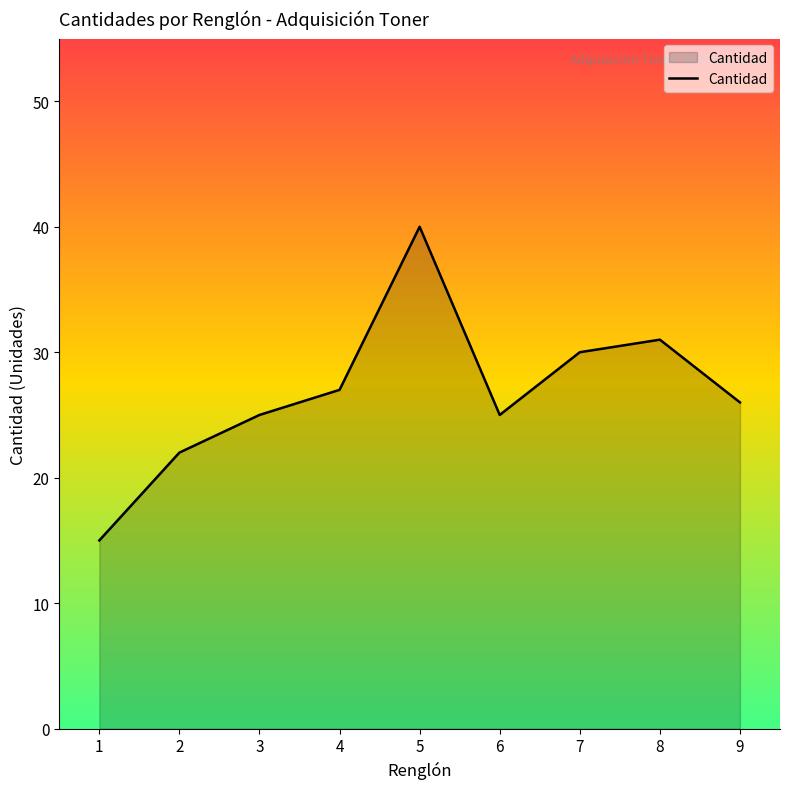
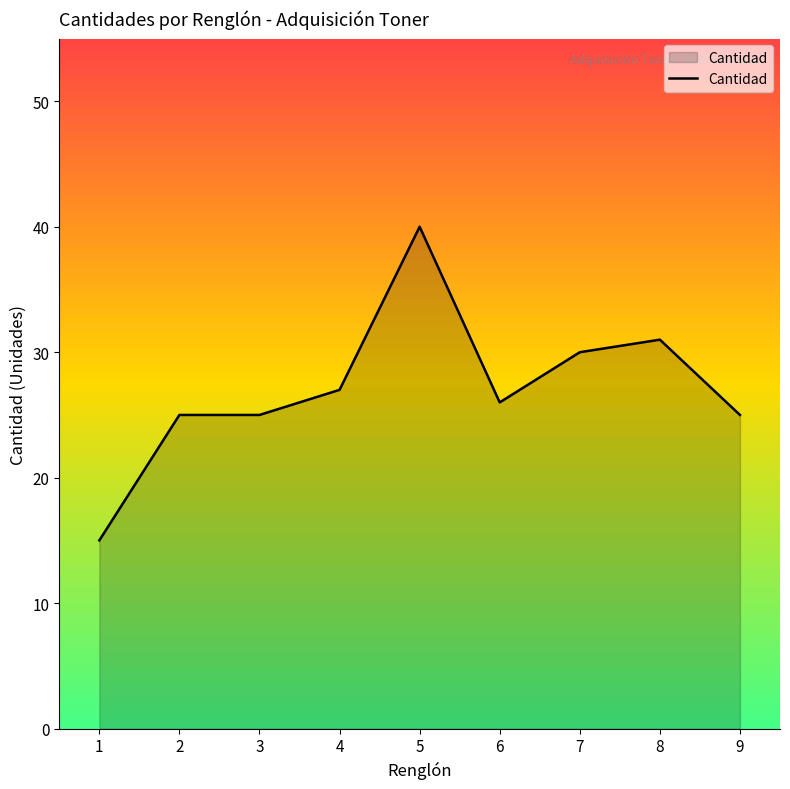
2: 22 -> 25
6: 25 -> 26
9: 26 -> 25
